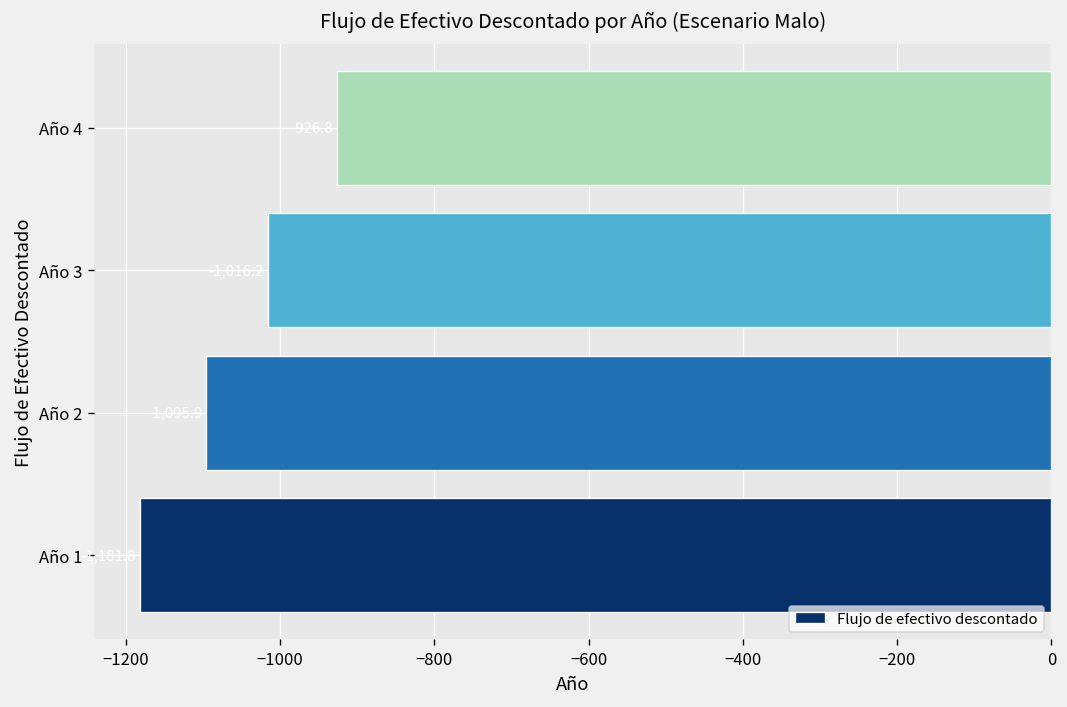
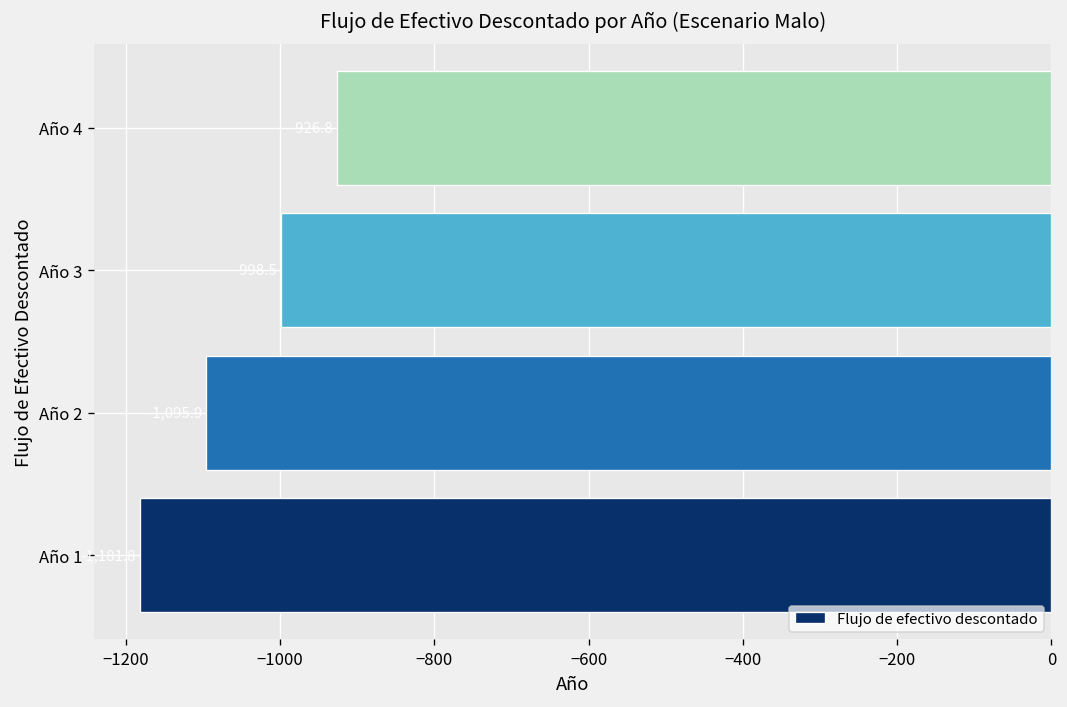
Año 3: -1020 -> -1000
